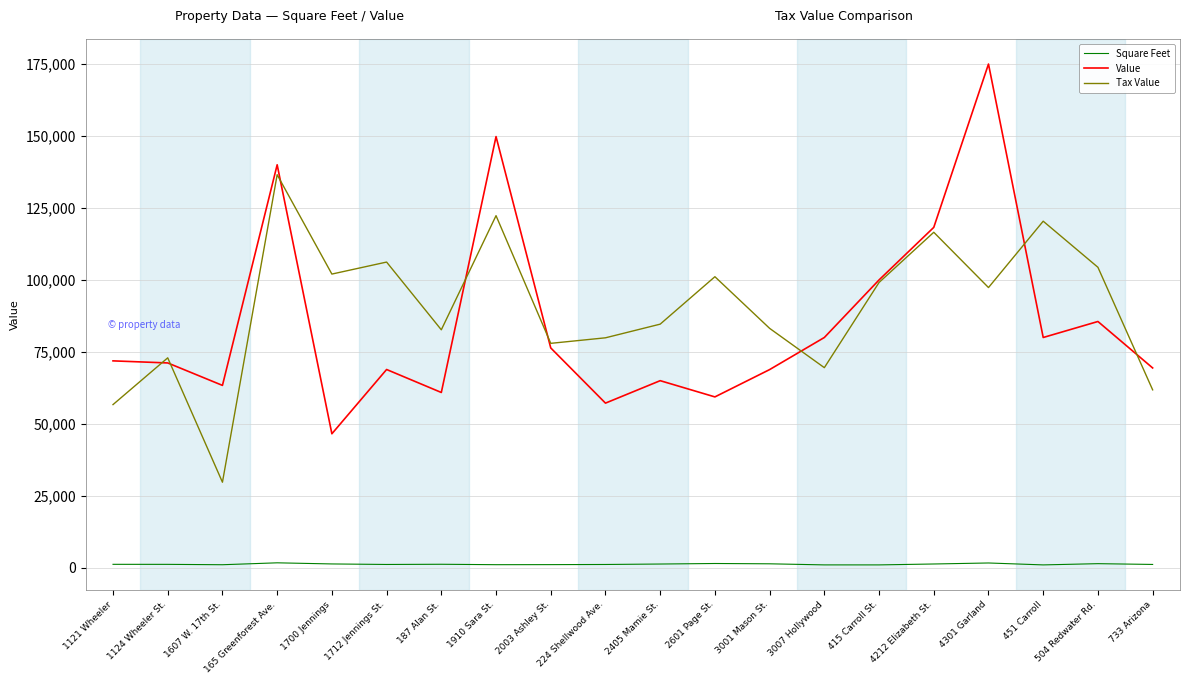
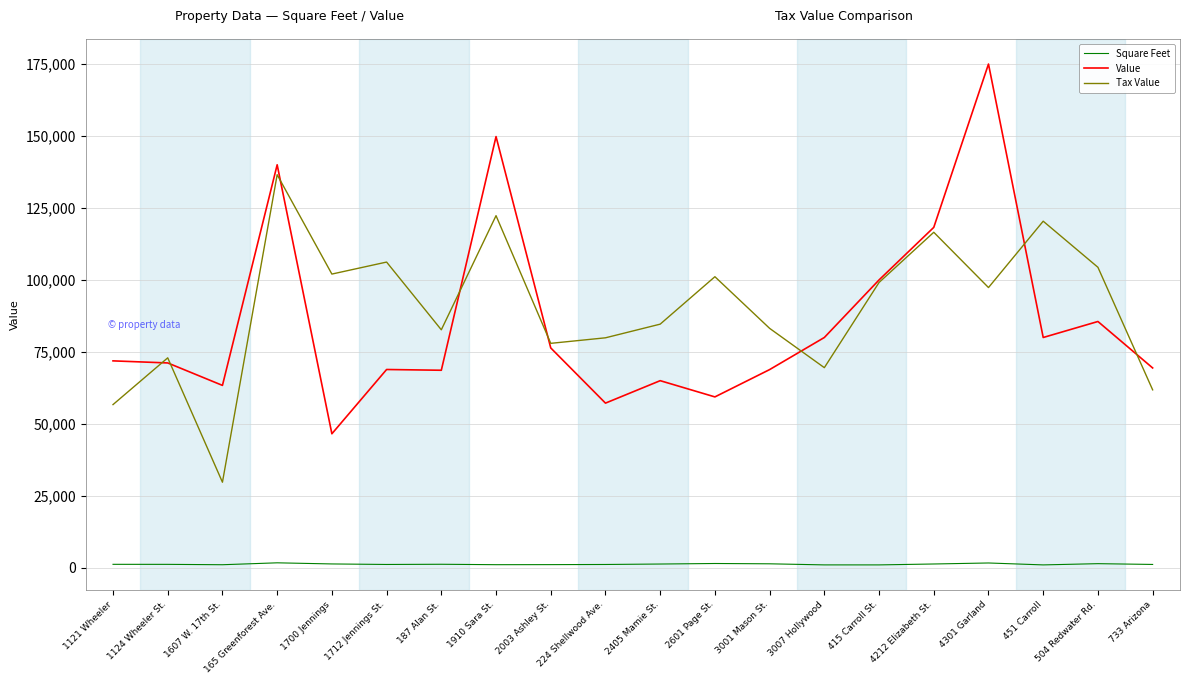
Value, 187 Alan St.: 61,000 -> 69,000
